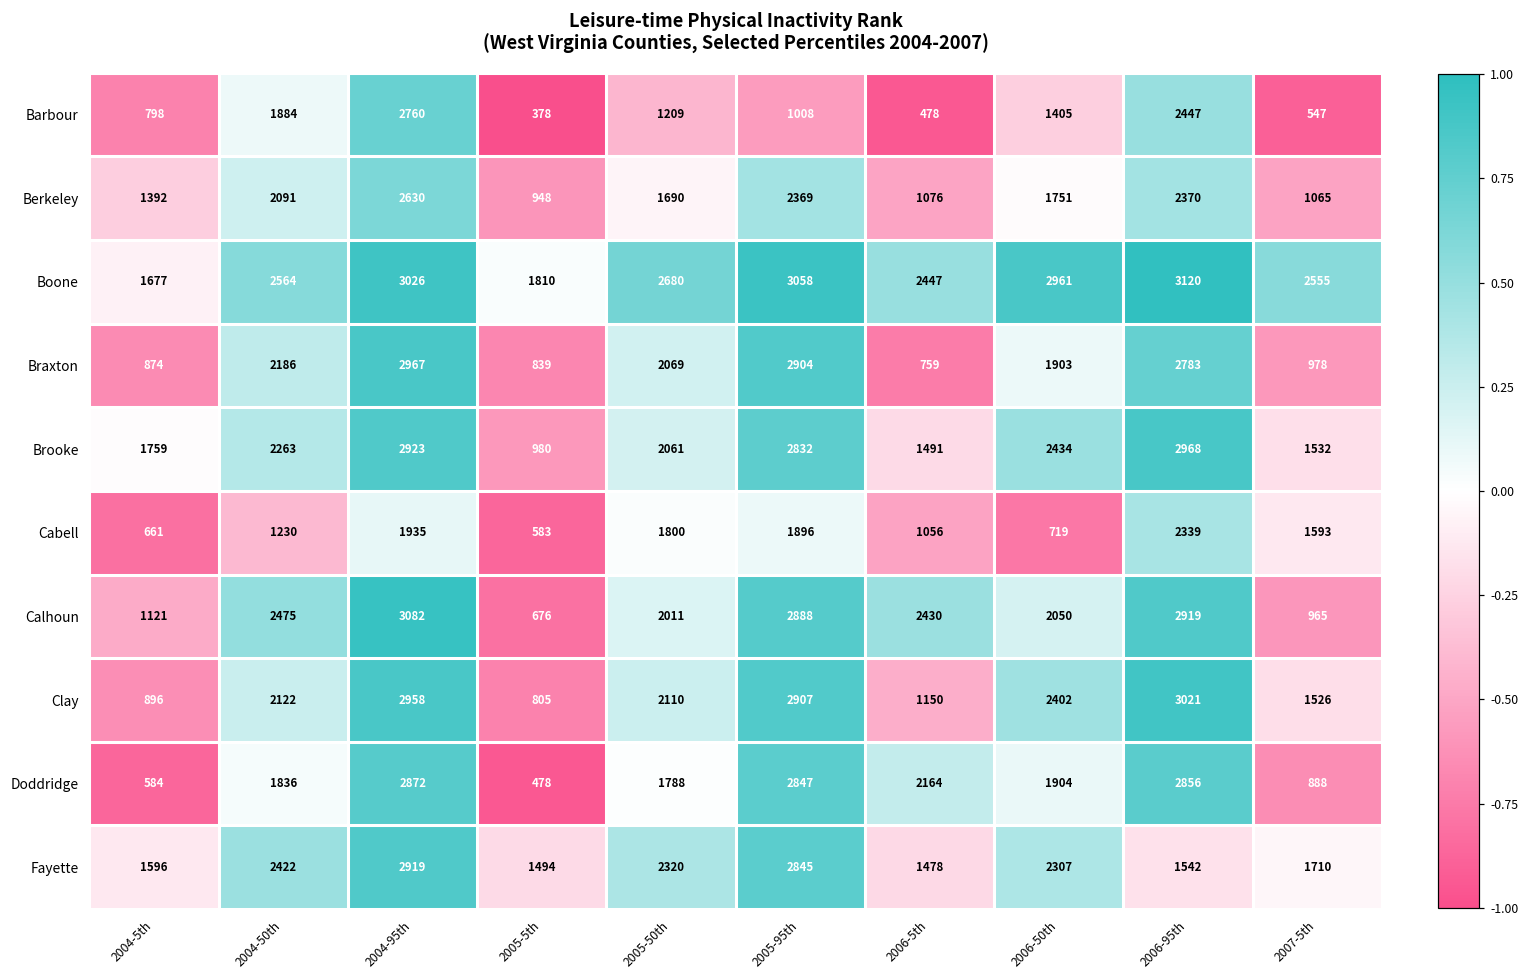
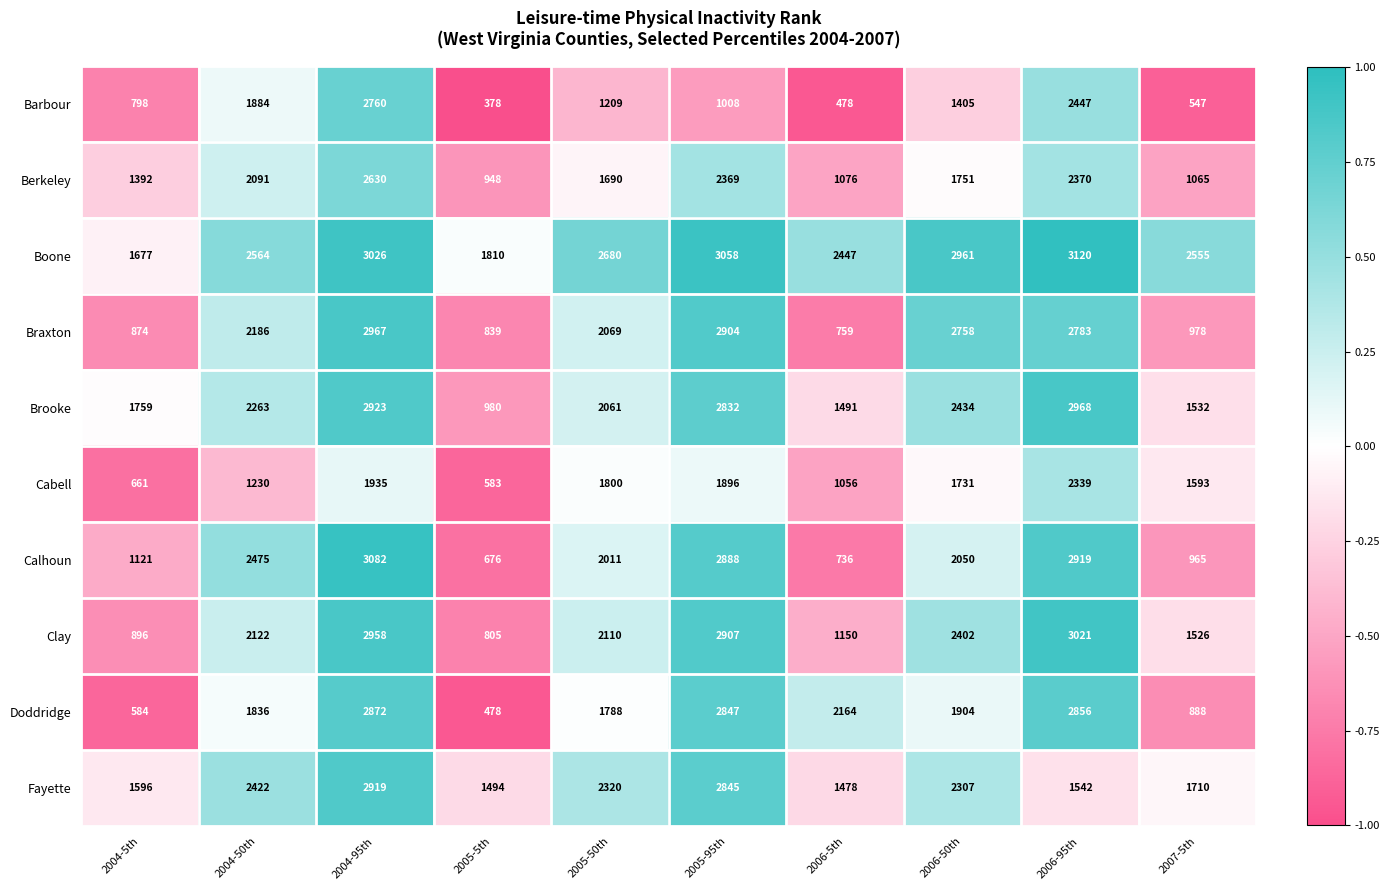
Braxton, 2006-50th: 1903 -> 2758
Cabell, 2006-50th: 719 -> 1731
Calhoun, 2006-5th: 2430 -> 736
